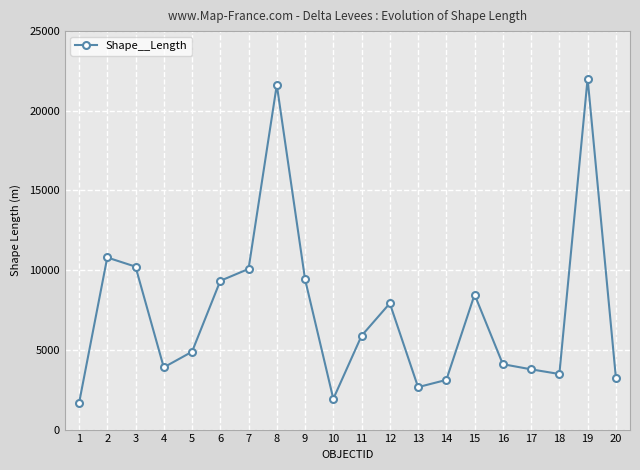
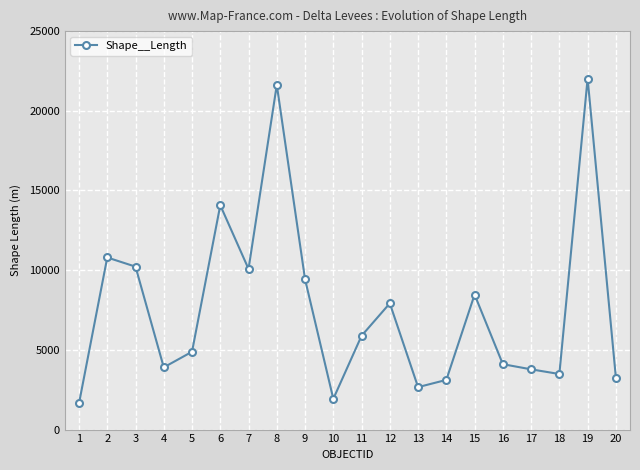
6: 9300 -> 14100
